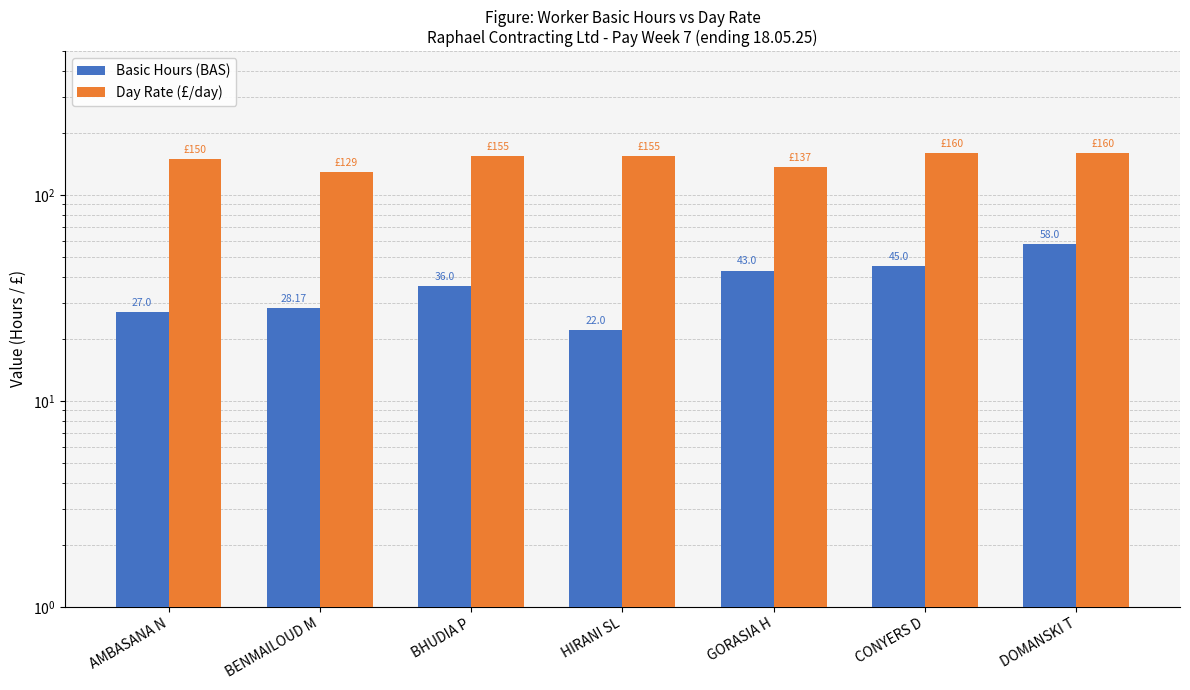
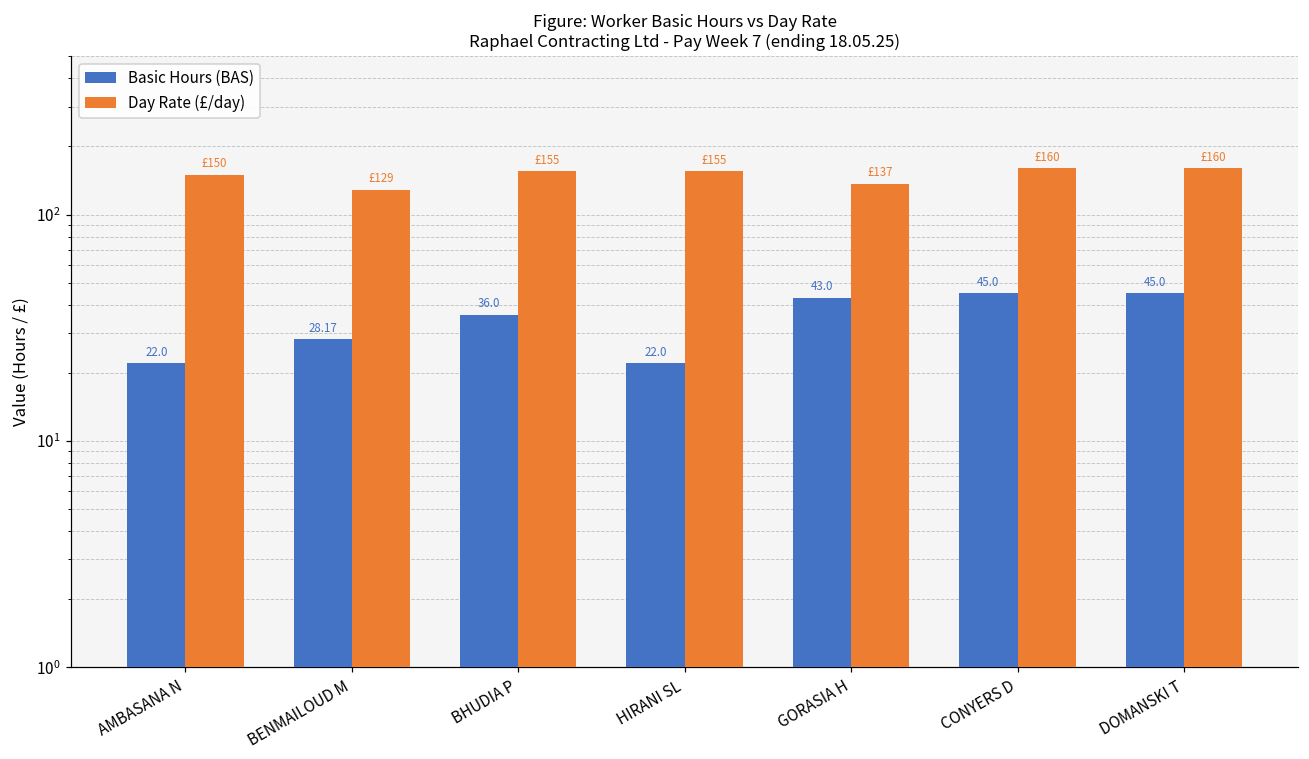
Basic Hours (BAS), AMBASANA N: 27.0 -> 22.0
Basic Hours (BAS), DOMANSKI T: 58.0 -> 45.0
